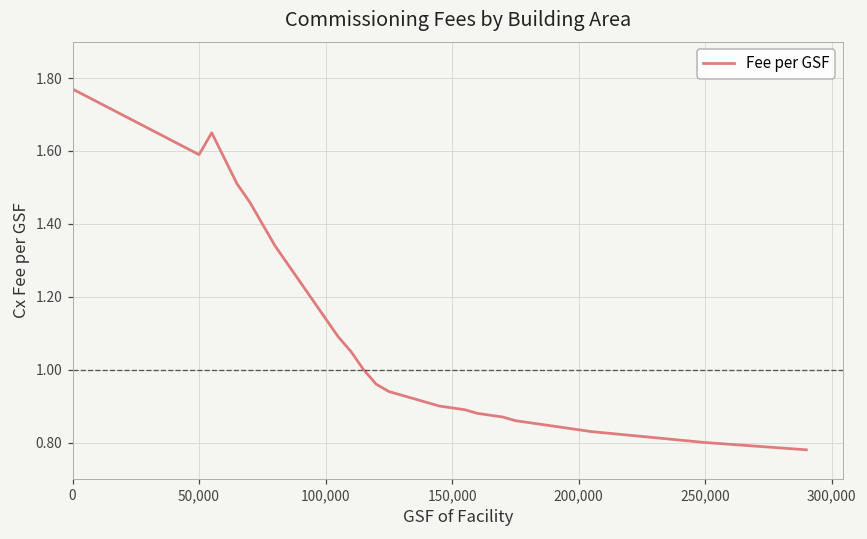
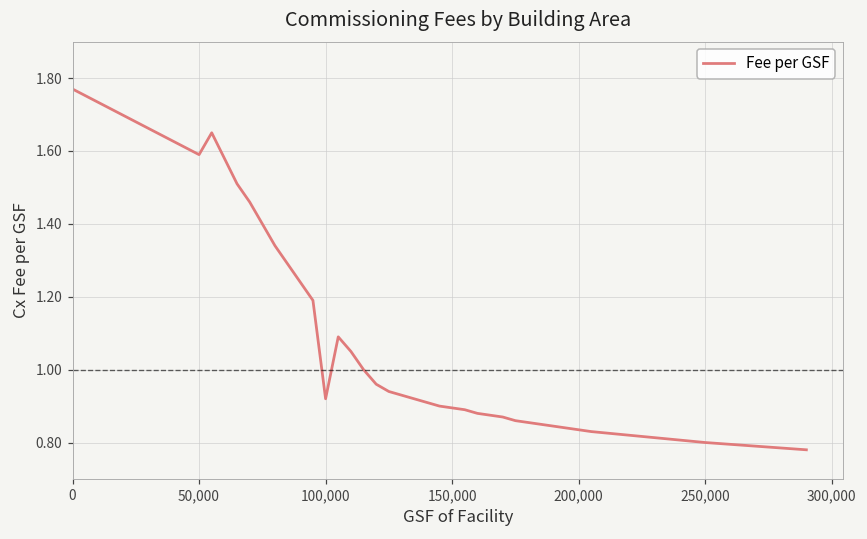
100,000: 1.14 -> 0.92
